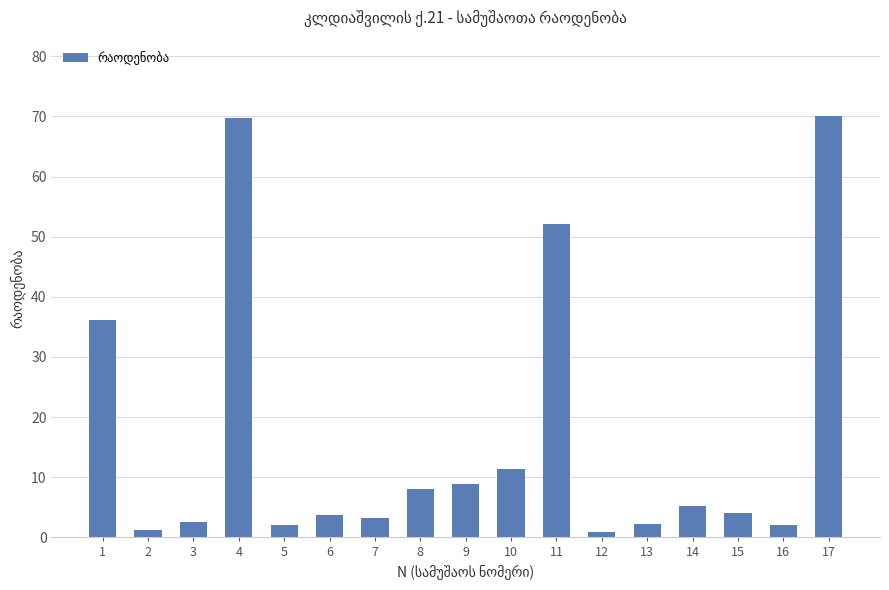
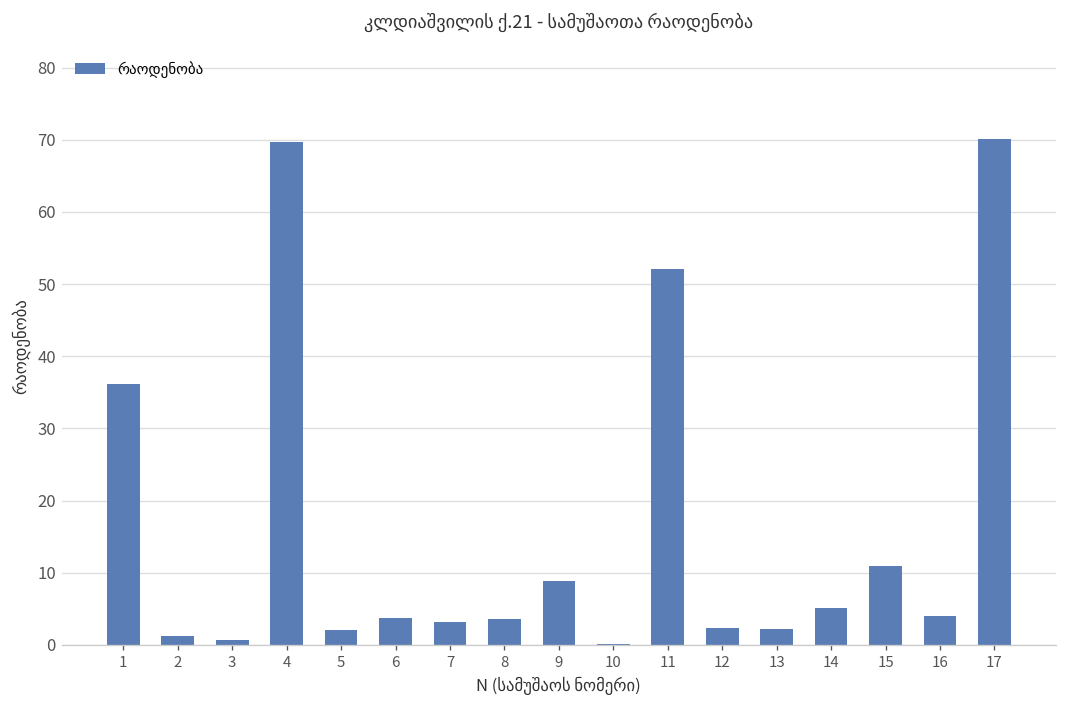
3: 3 -> 1
8: 8 -> 4
10: 11 -> 0
12: 1 -> 2
15: 4 -> 11
16: 2 -> 4
